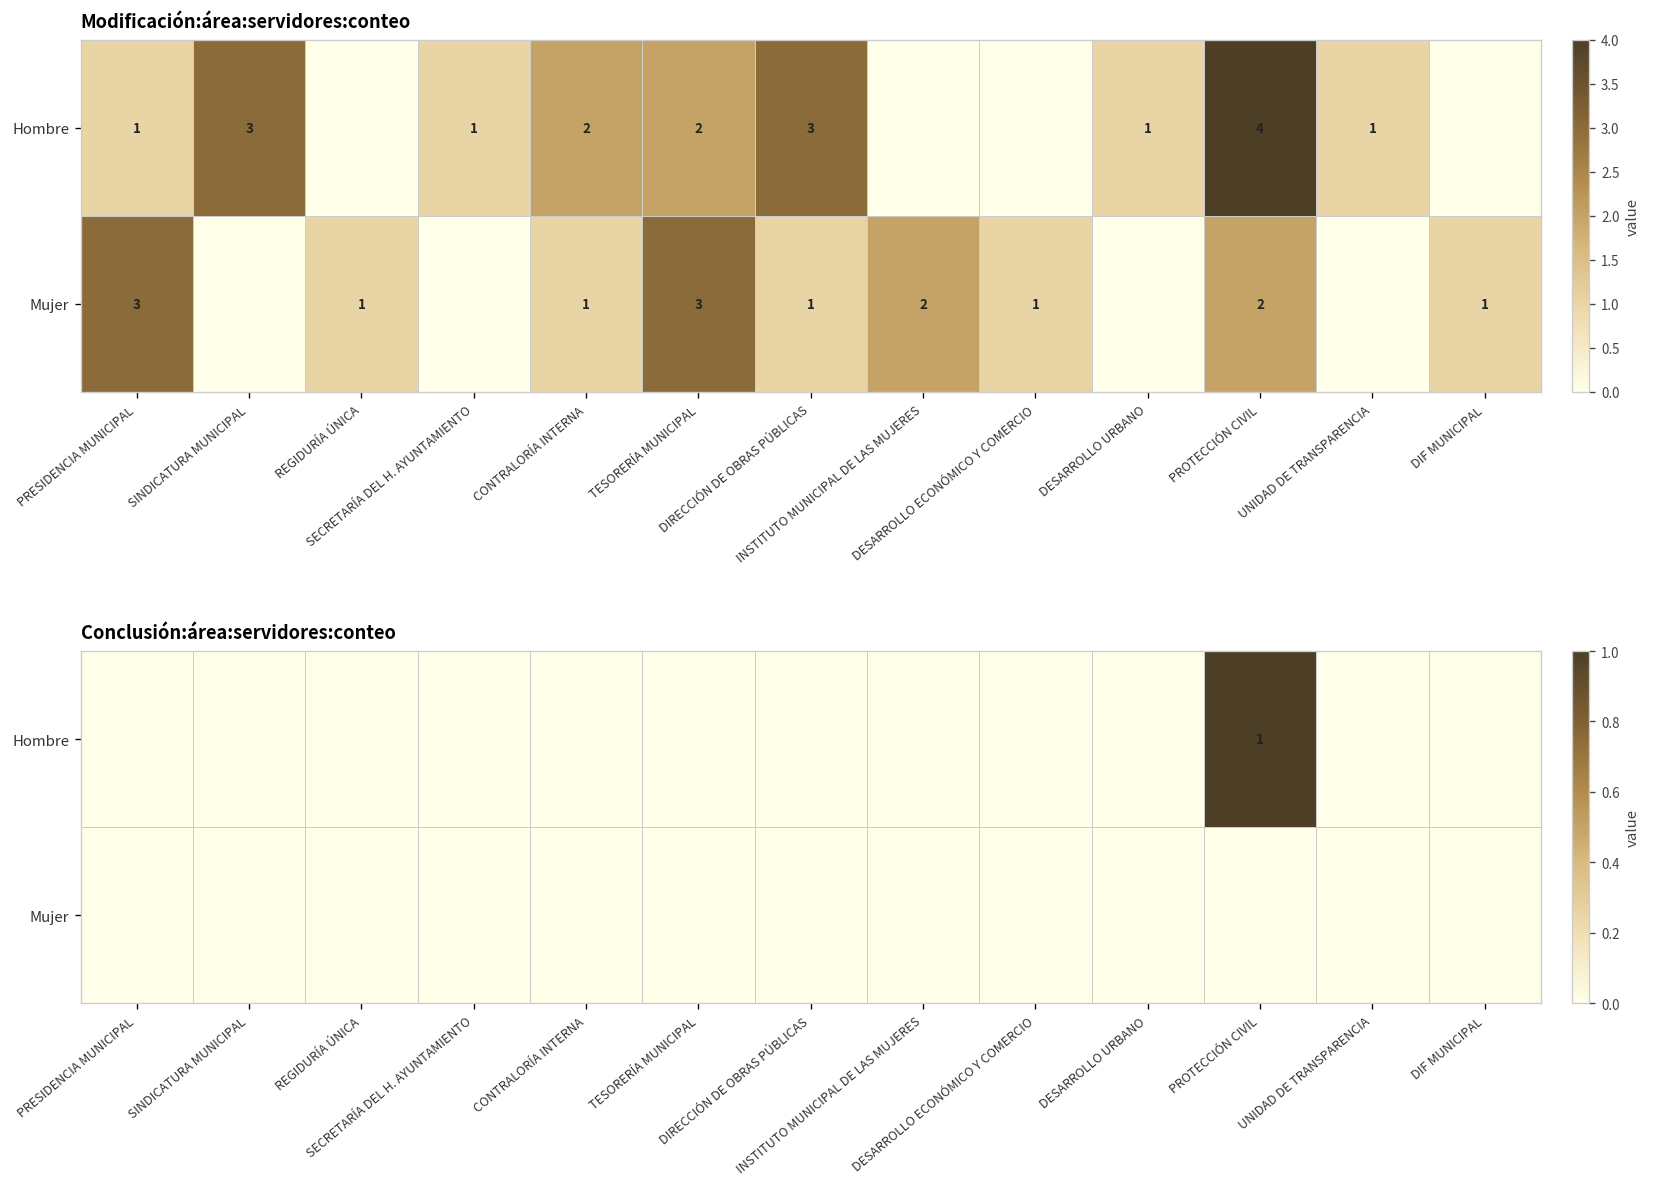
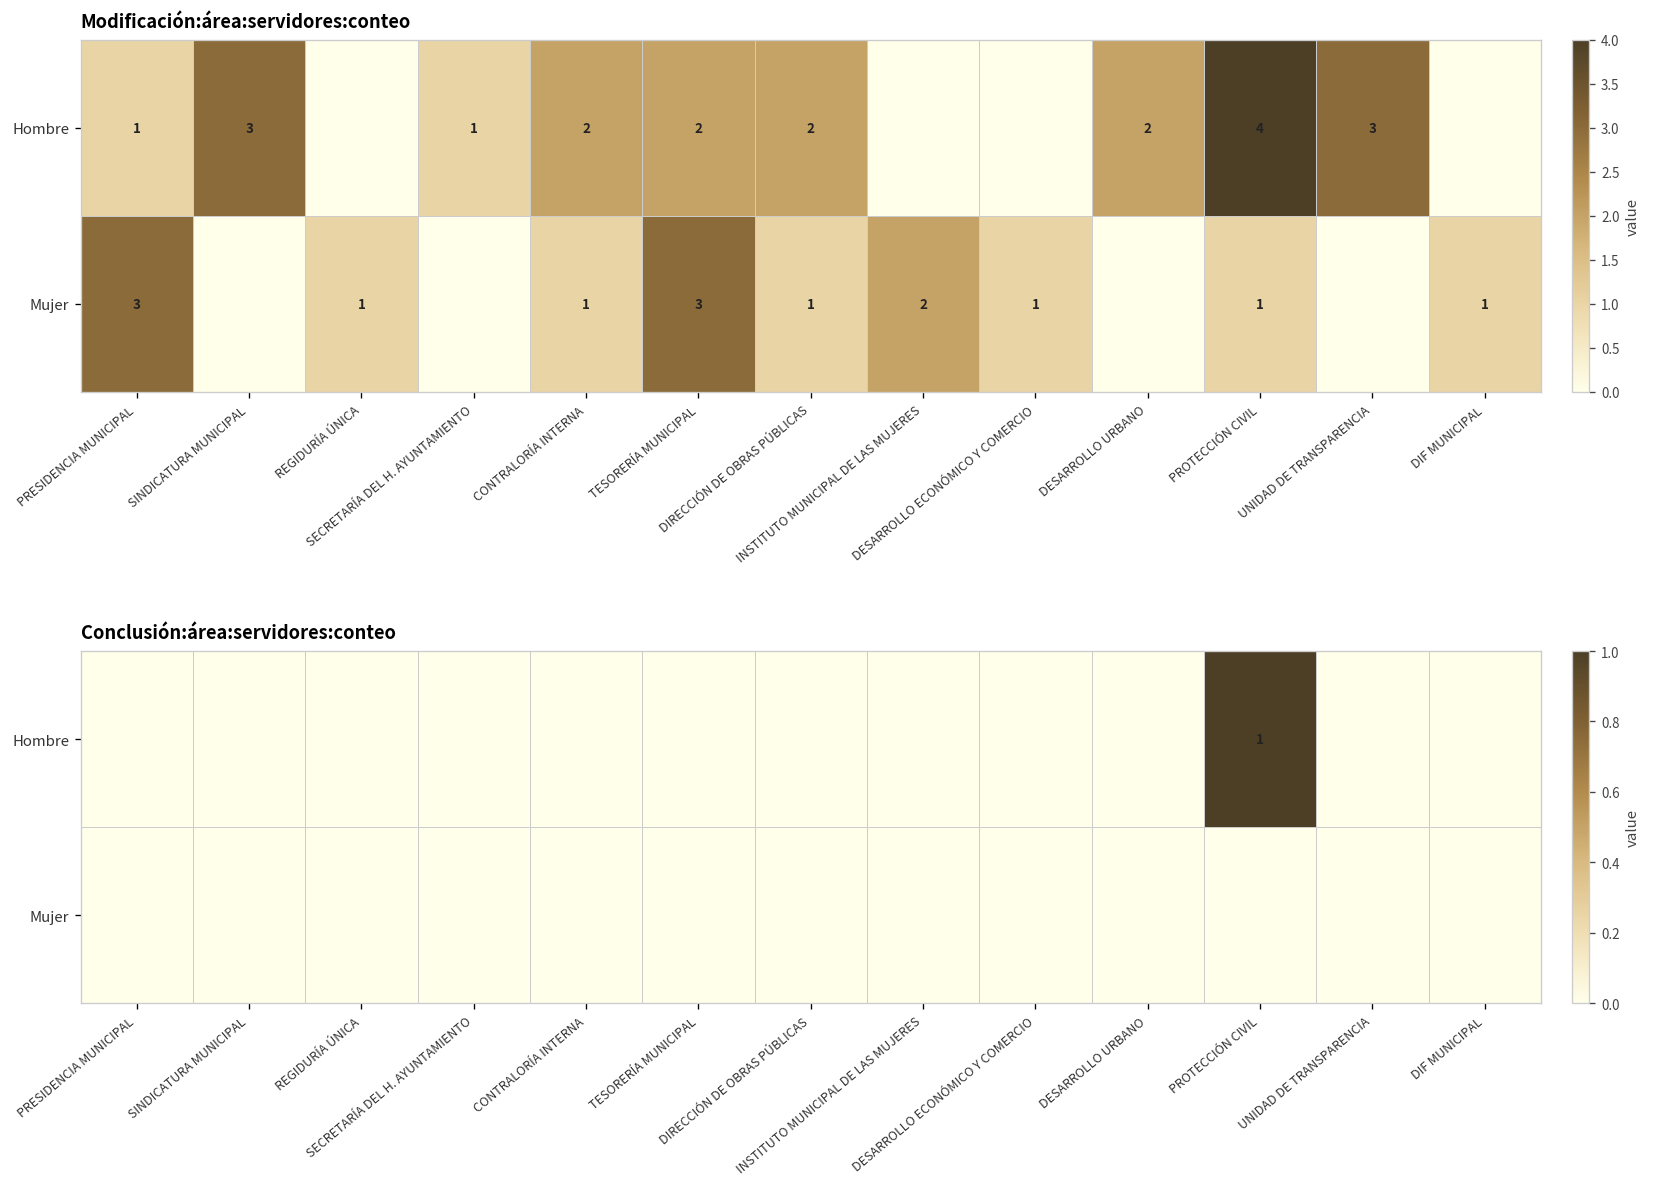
Modificación:área:servidores:conteo, Hombre, DIRECCIÓN DE OBRAS PÚBLICAS: 3 -> 2
Modificación:área:servidores:conteo, Hombre, DESARROLLO URBANO: 1 -> 2
Modificación:área:servidores:conteo, Hombre, UNIDAD DE TRANSPARENCIA: 1 -> 3
Modificación:área:servidores:conteo, Mujer, PROTECCIÓN CIVIL: 2 -> 1
